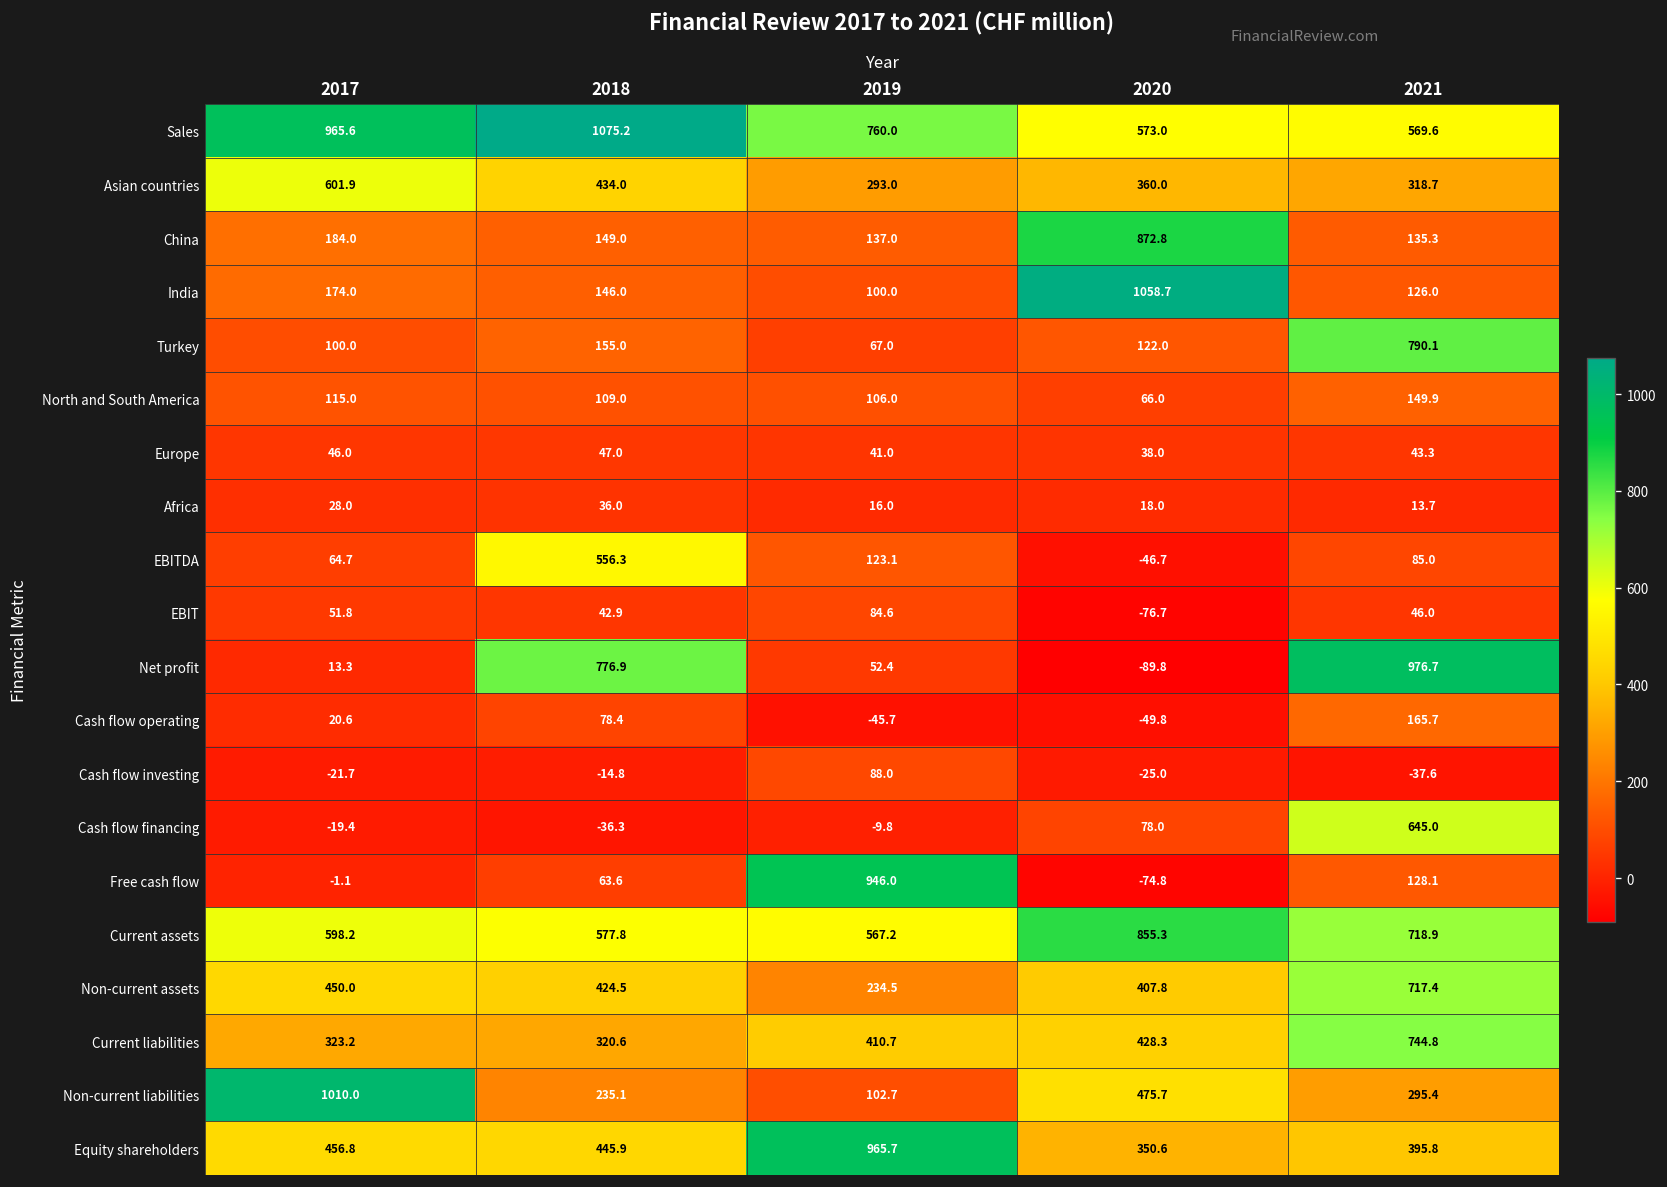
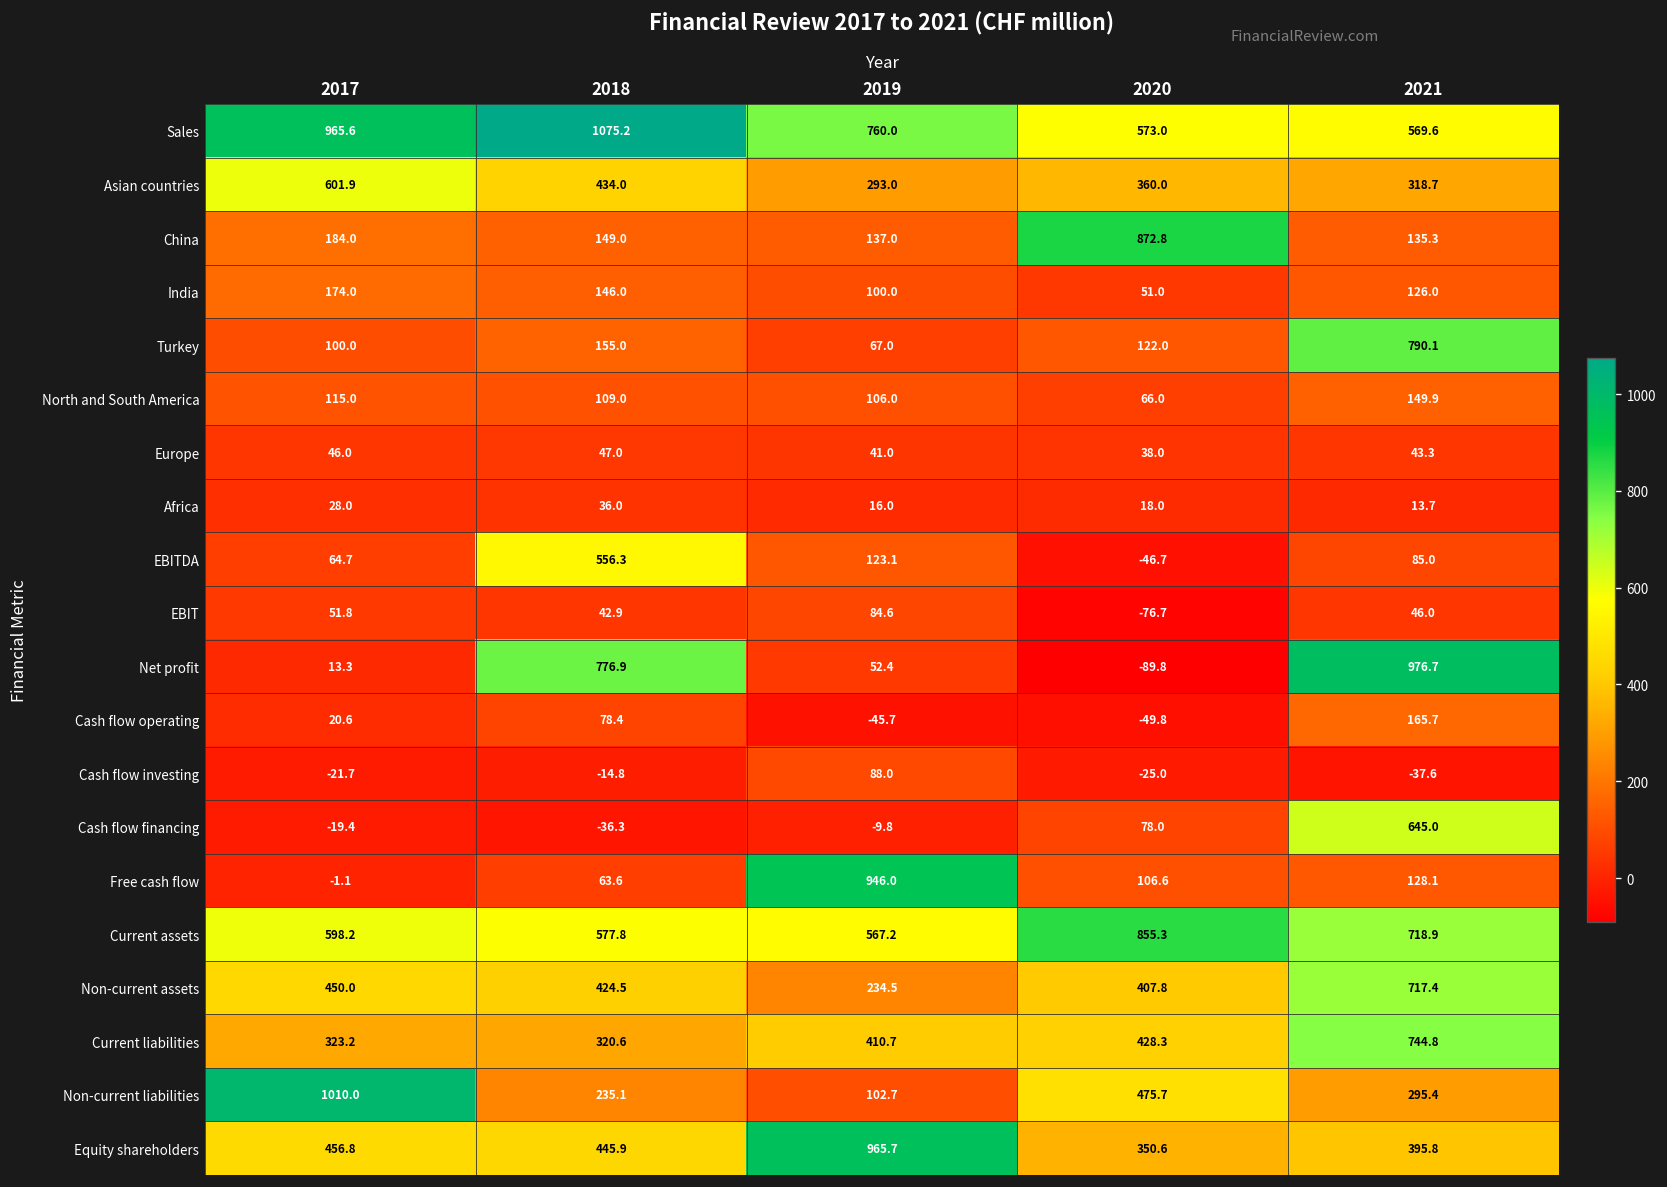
India, 2020: 1058.7 -> 51.0
Free cash flow, 2020: -74.8 -> 106.6
